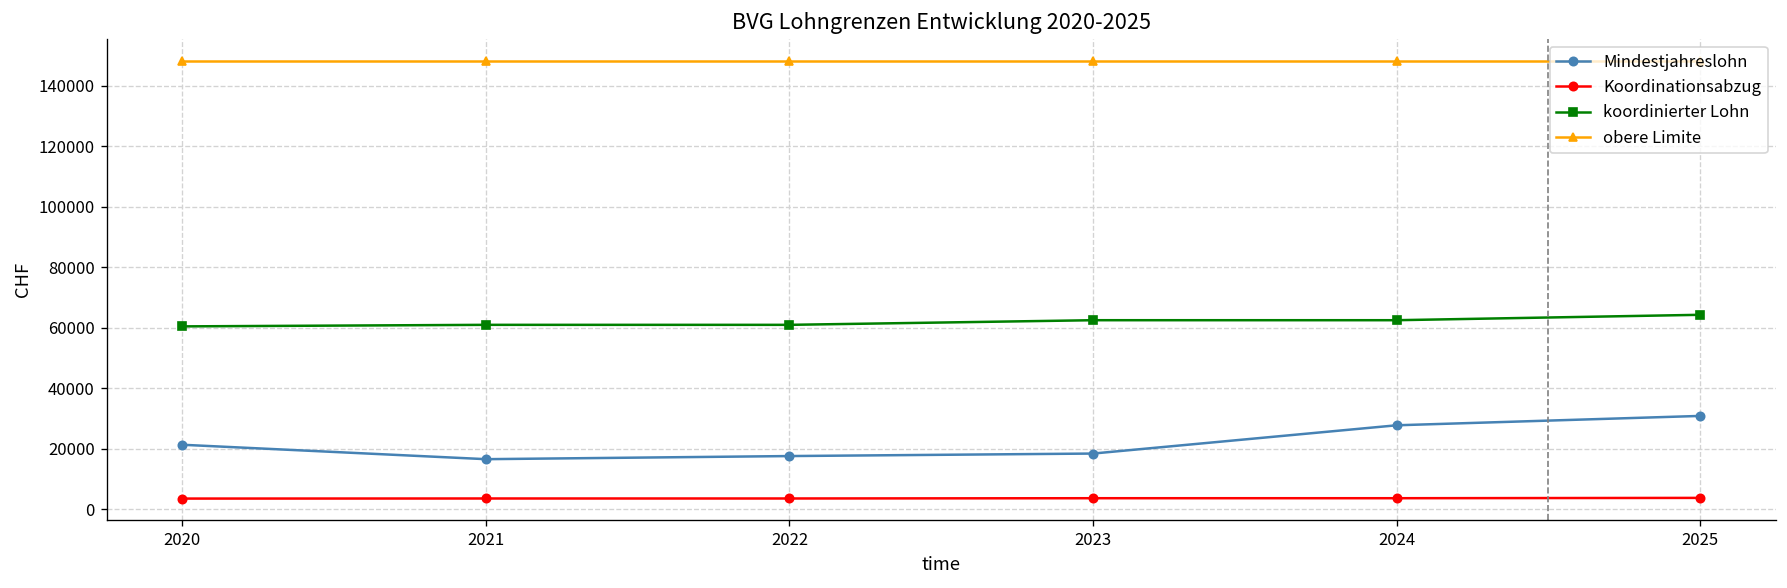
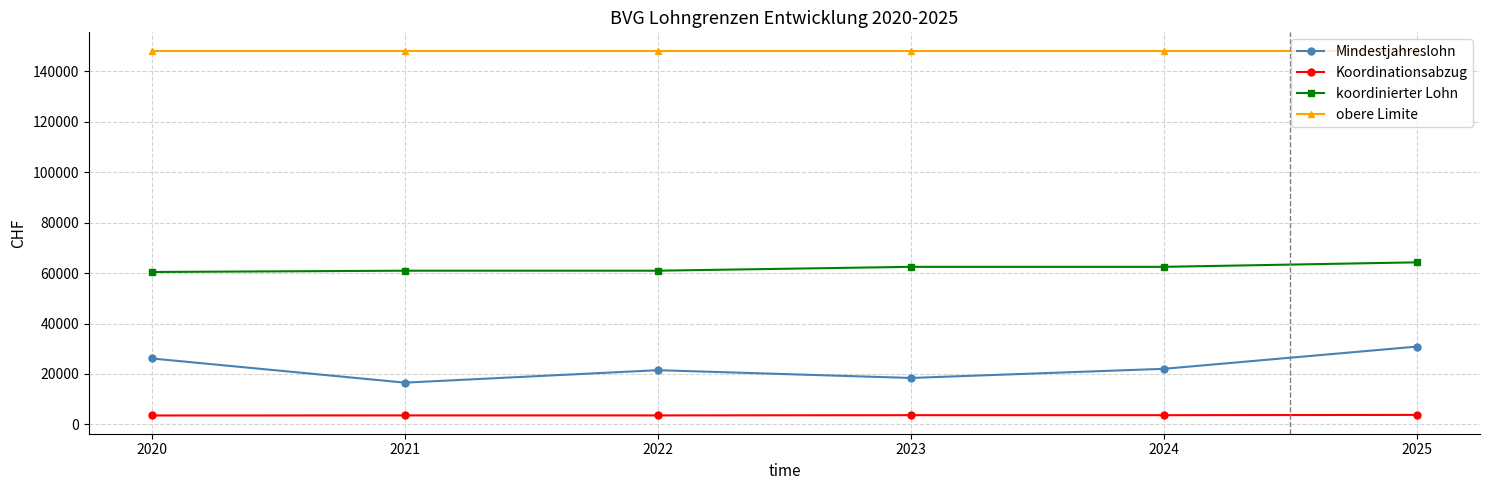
Mindestjahreslohn, 2020: 21000 -> 26000
Mindestjahreslohn, 2022: 18000 -> 22000
Mindestjahreslohn, 2024: 28000 -> 22000
